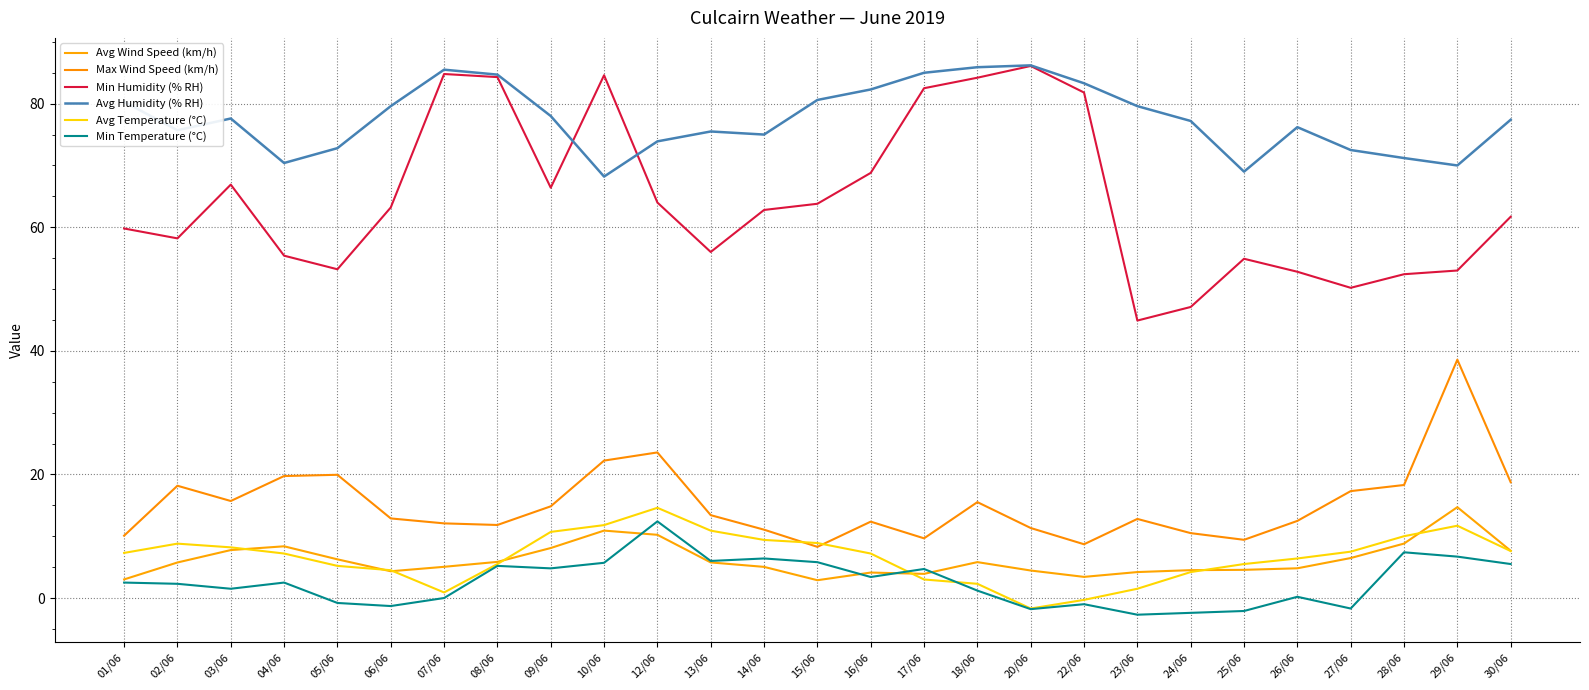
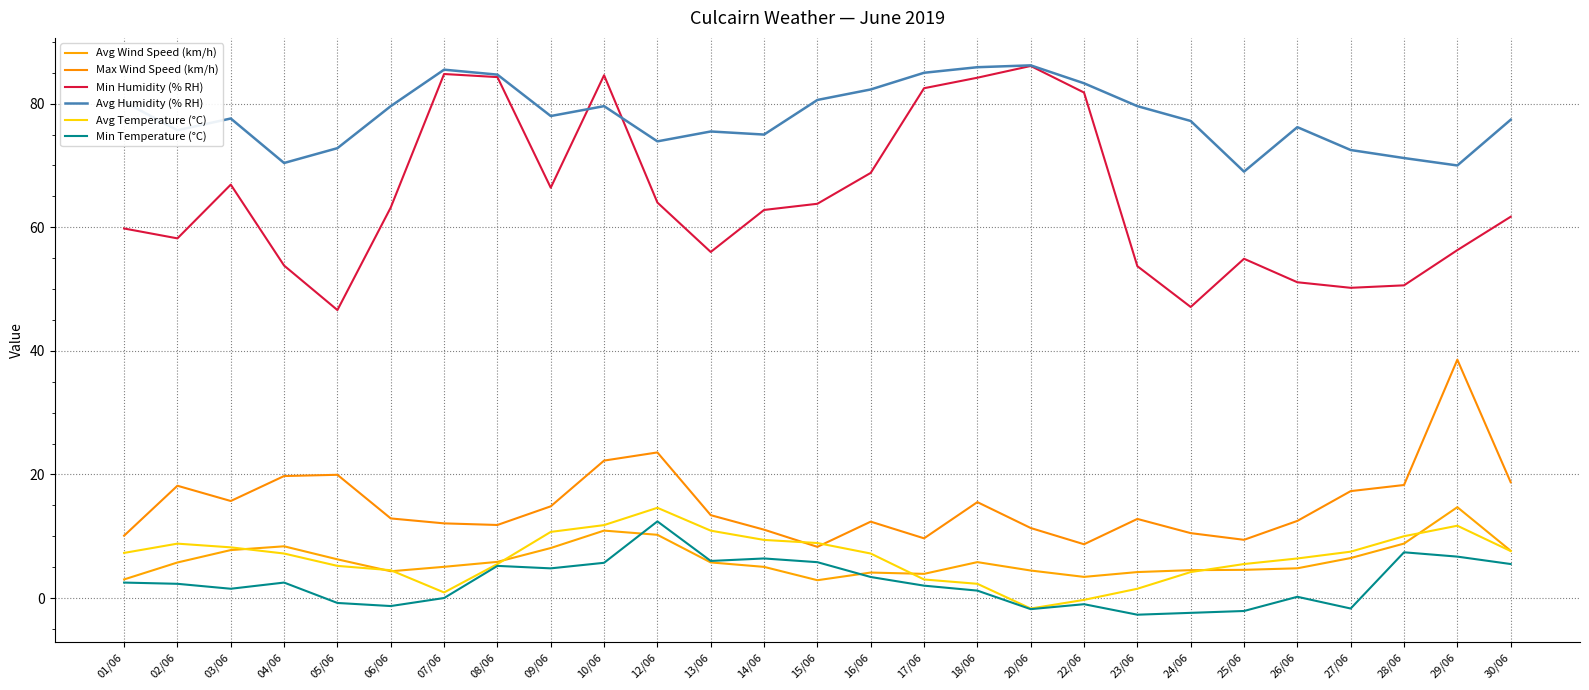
Min Humidity (% RH), 04/06: 55 -> 54
Min Humidity (% RH), 05/06: 53 -> 47
Avg Humidity (% RH), 10/06: 68 -> 80
Min Temperature (°C), 17/06: 5 -> 2
Min Humidity (% RH), 23/06: 45 -> 54
Min Humidity (% RH), 26/06: 53 -> 51
Min Humidity (% RH), 28/06: 52 -> 51
Min Humidity (% RH), 29/06: 53 -> 56
